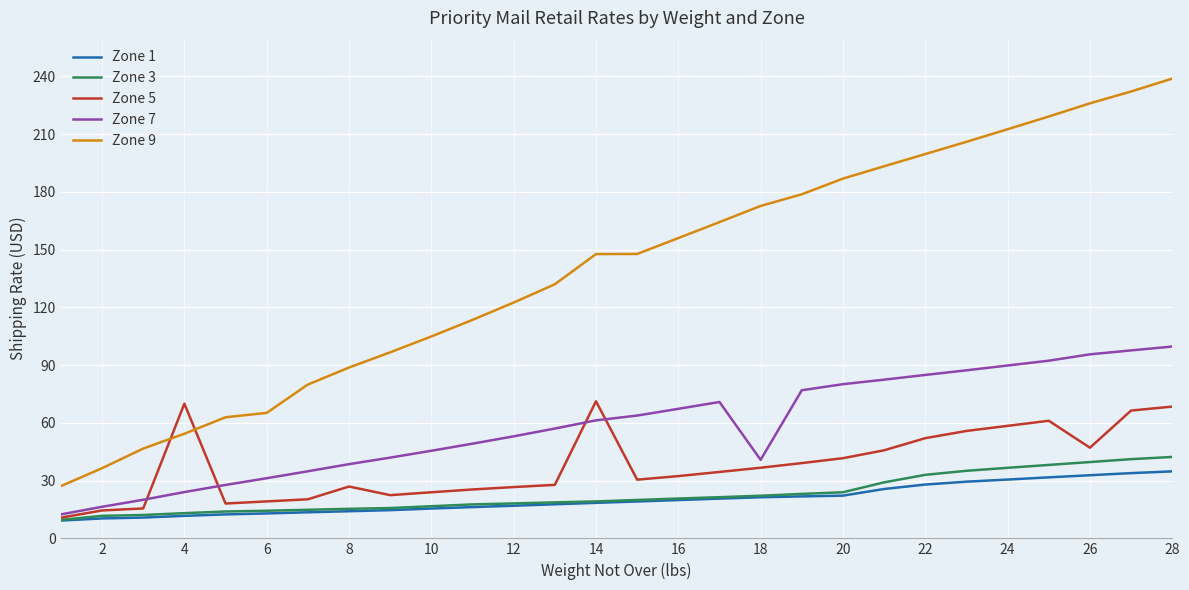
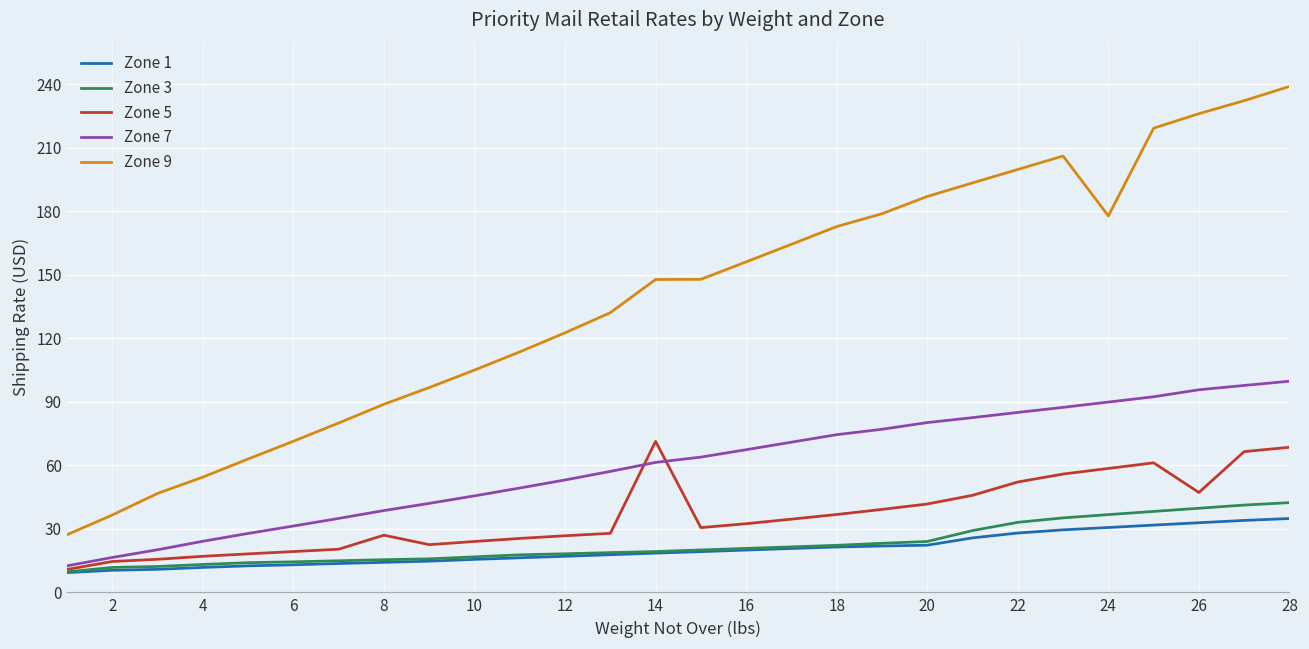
Zone 5, 4: 70 -> 17
Zone 9, 6: 65 -> 71
Zone 7, 18: 41 -> 74
Zone 9, 24: 213 -> 178
